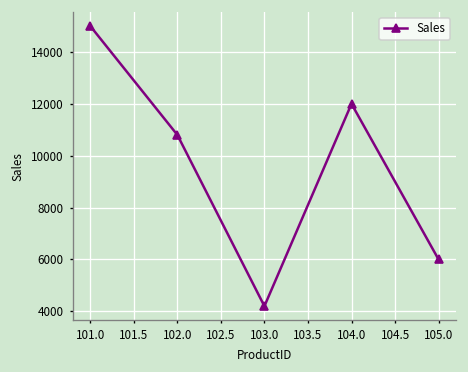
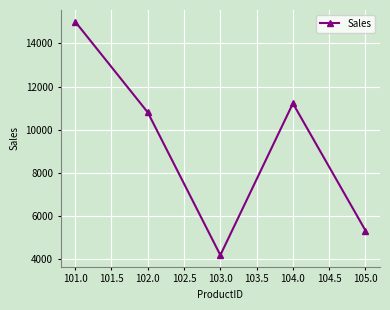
104.0: 12000 -> 11200
105.0: 6000 -> 5300
